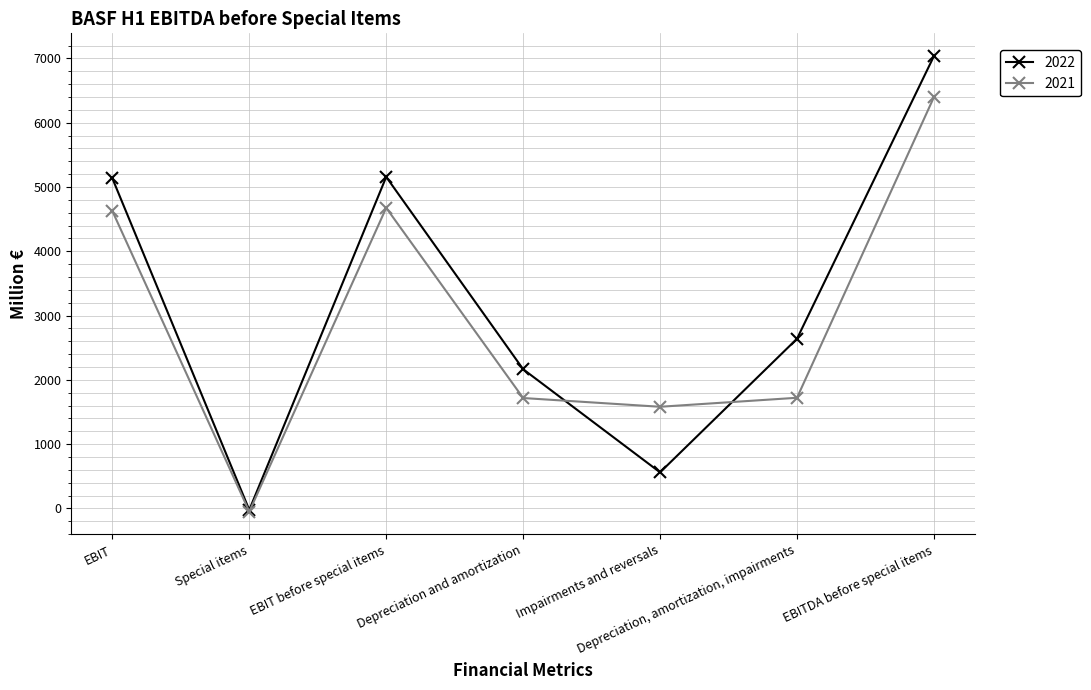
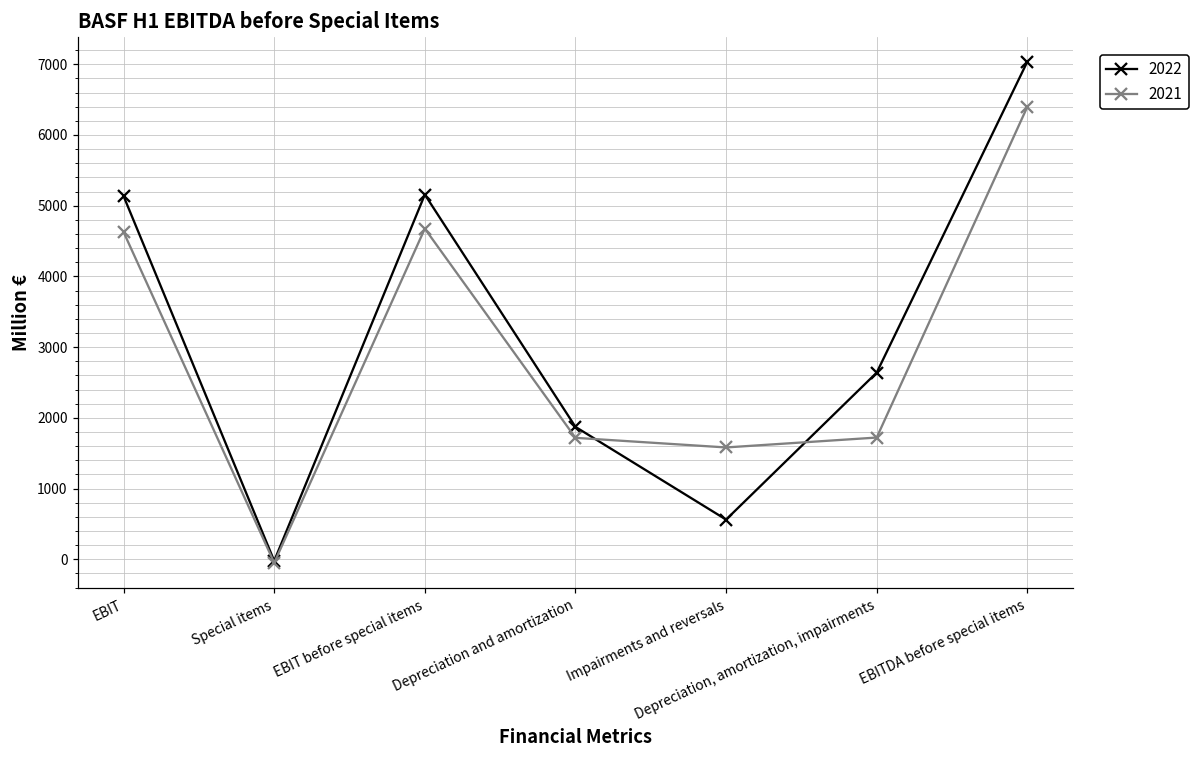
2022, Depreciation and amortization: 2200 -> 1900
